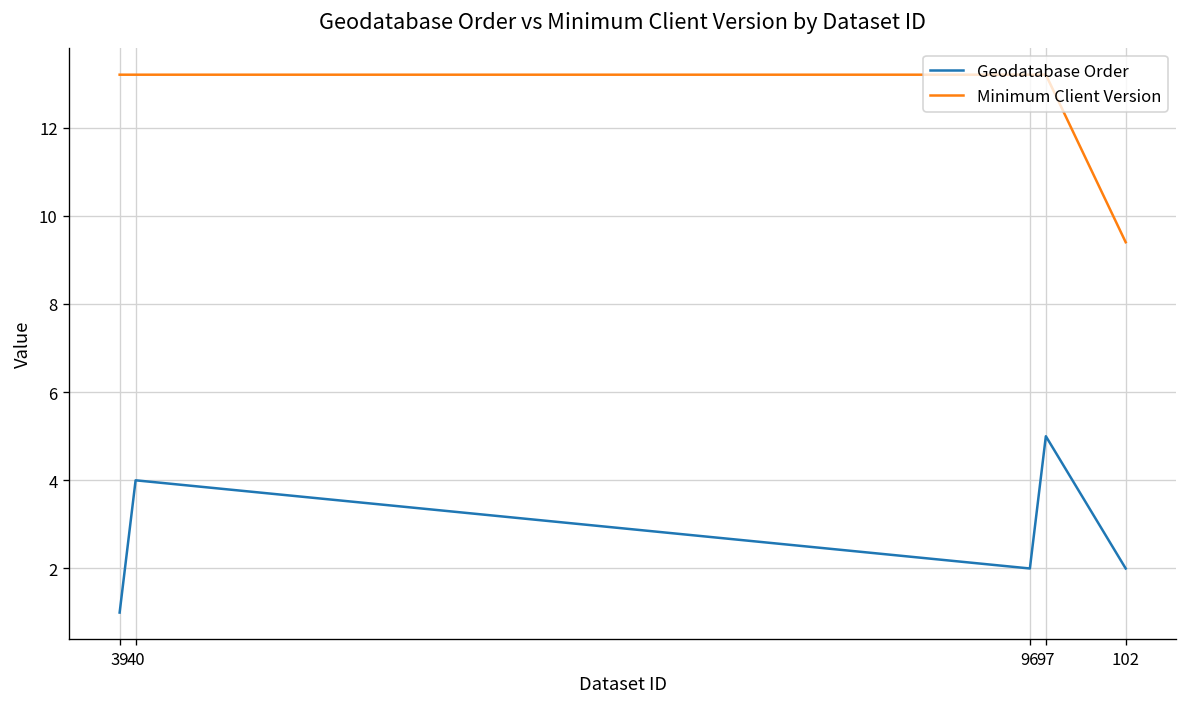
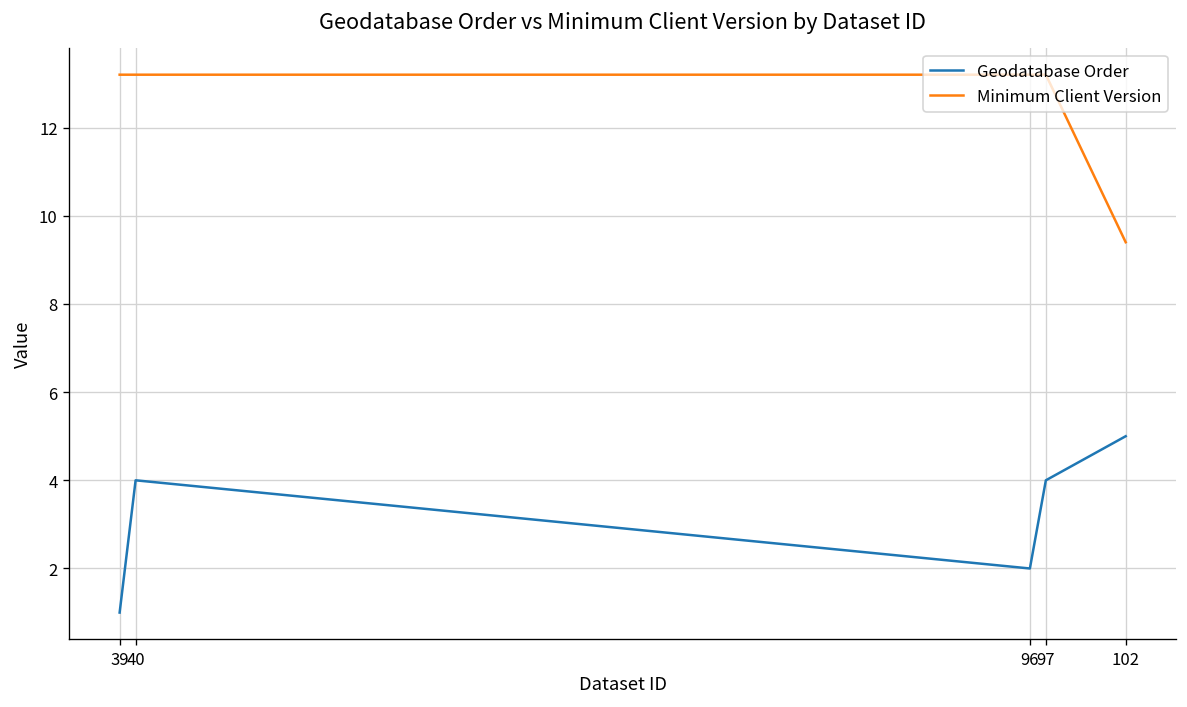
Geodatabase Order, 97: 5 -> 4
Geodatabase Order, 102: 2 -> 5
